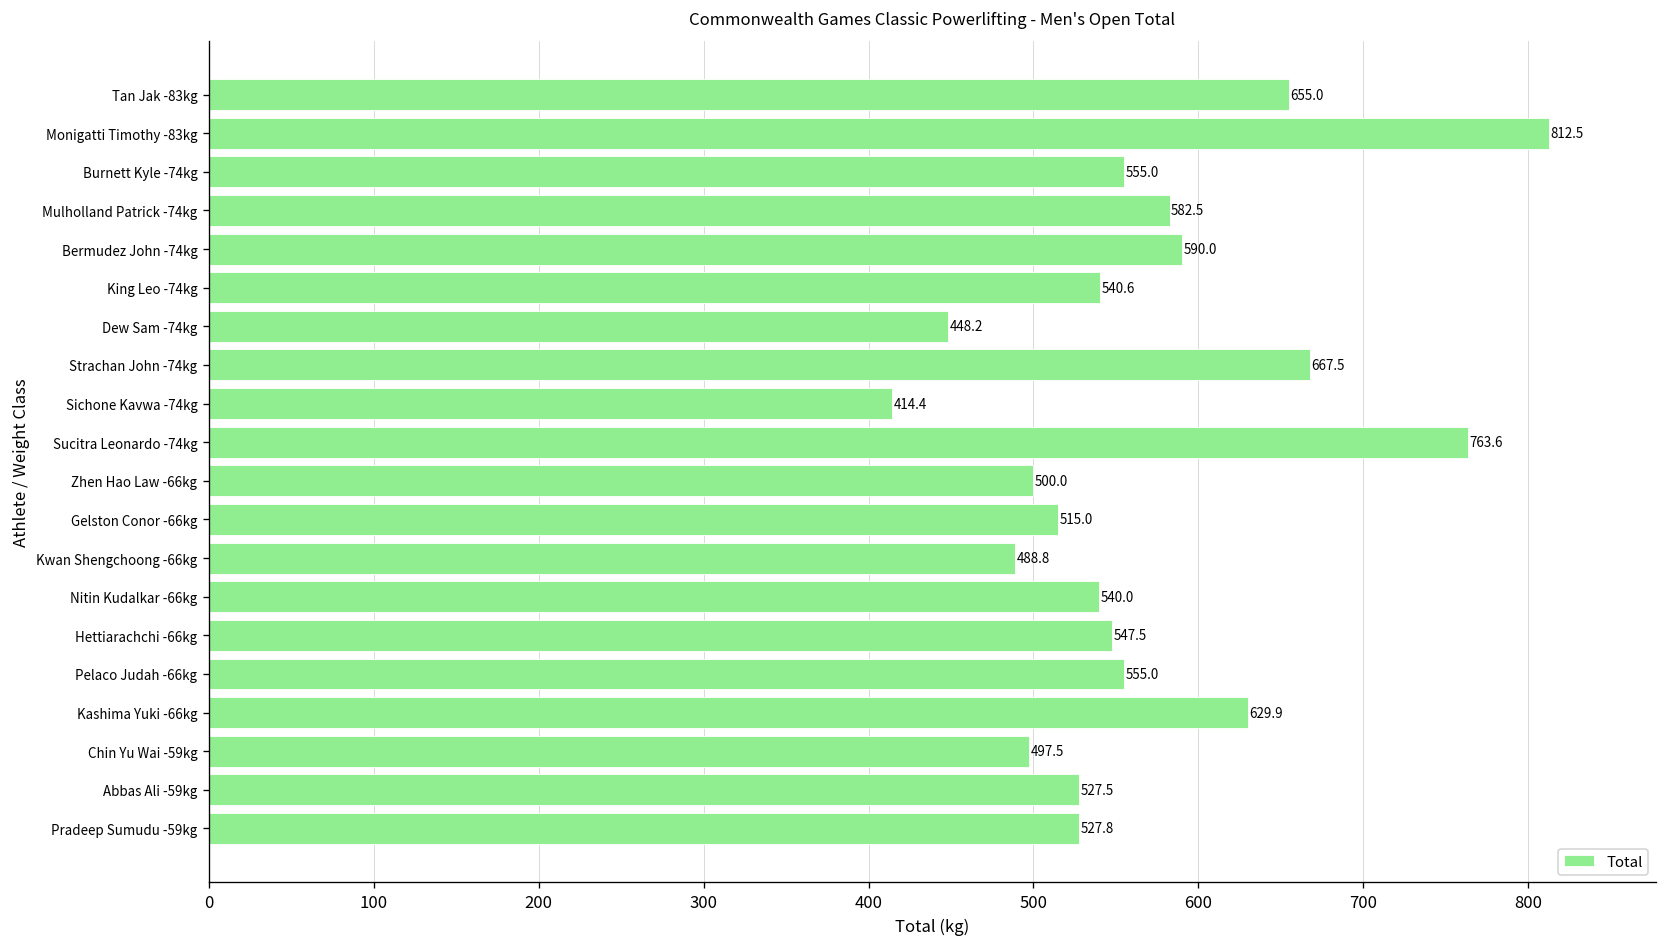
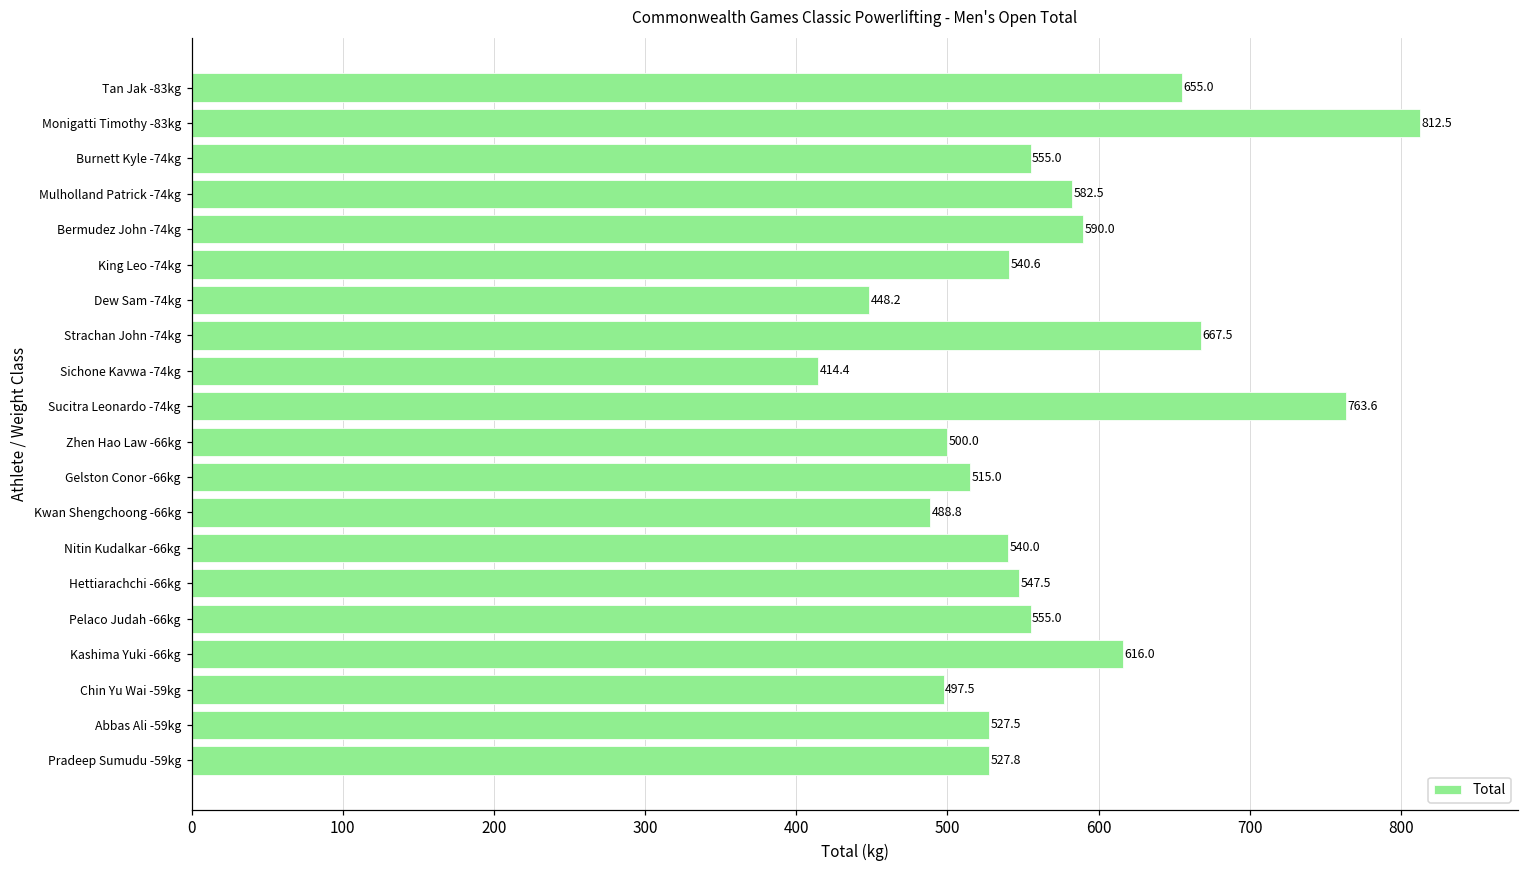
Kashima Yuki -66kg: 629.9 -> 616.0
